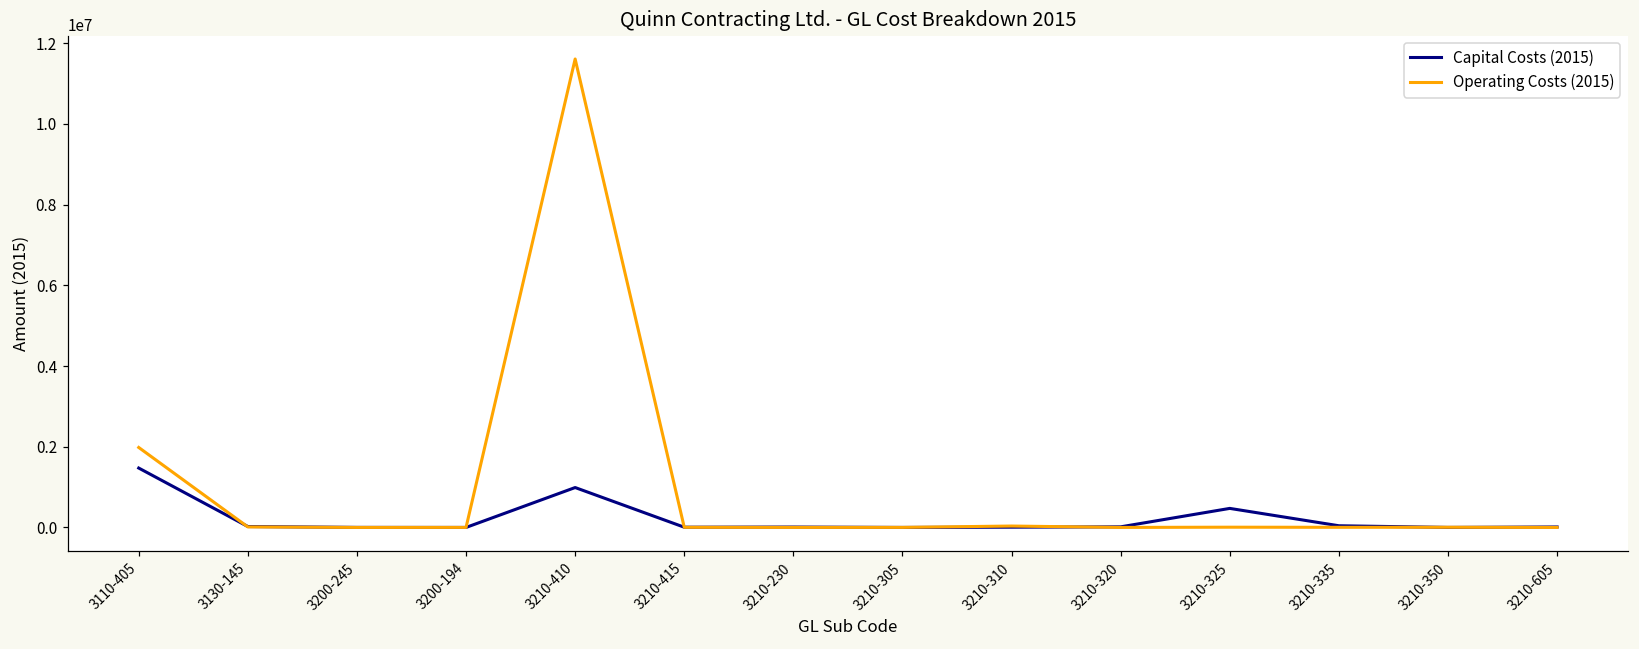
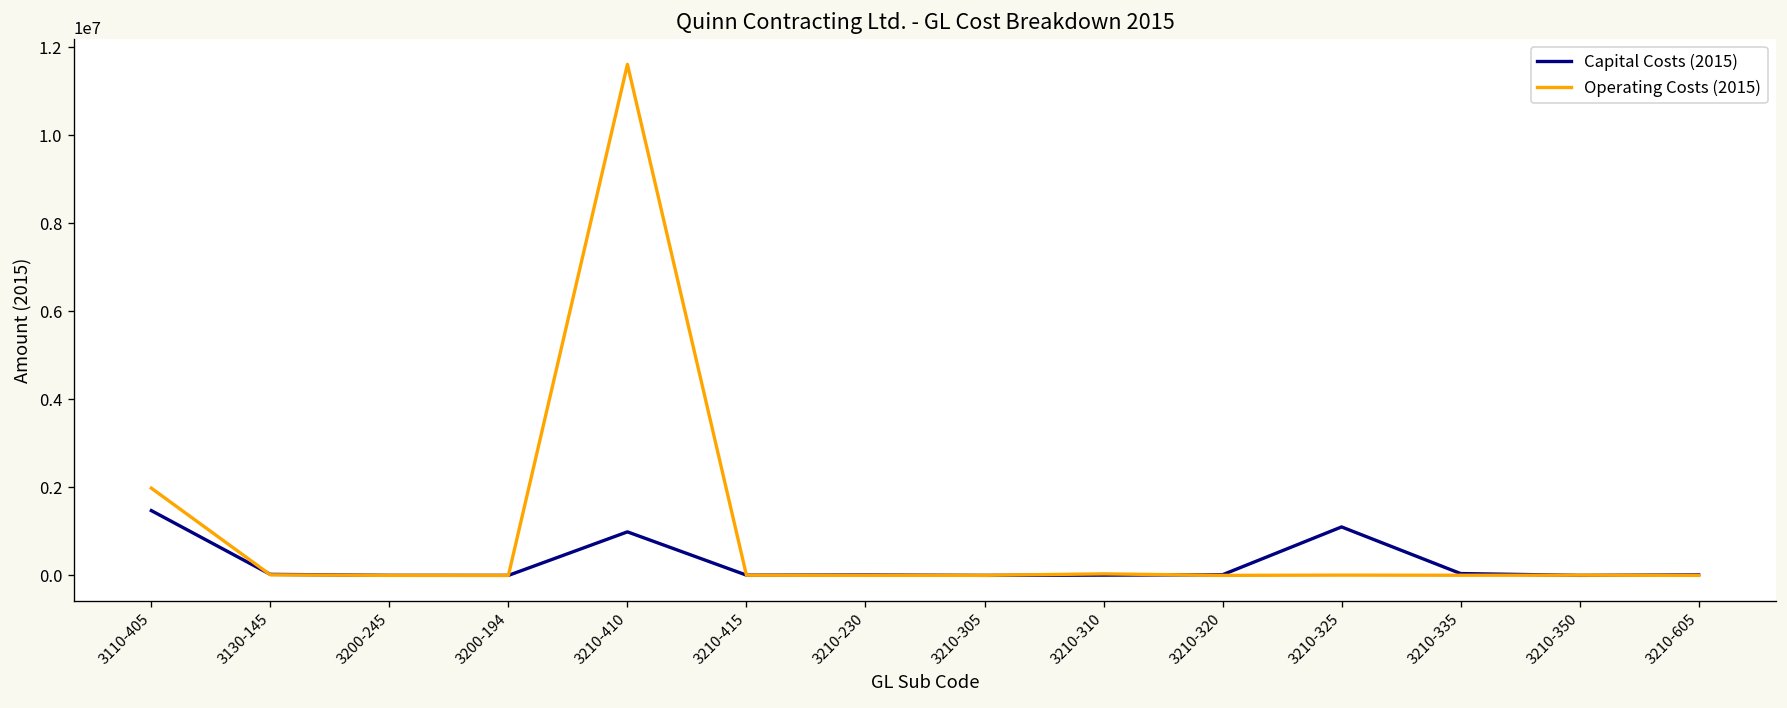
Capital Costs (2015), 3210-325: 500000 -> 1100000
